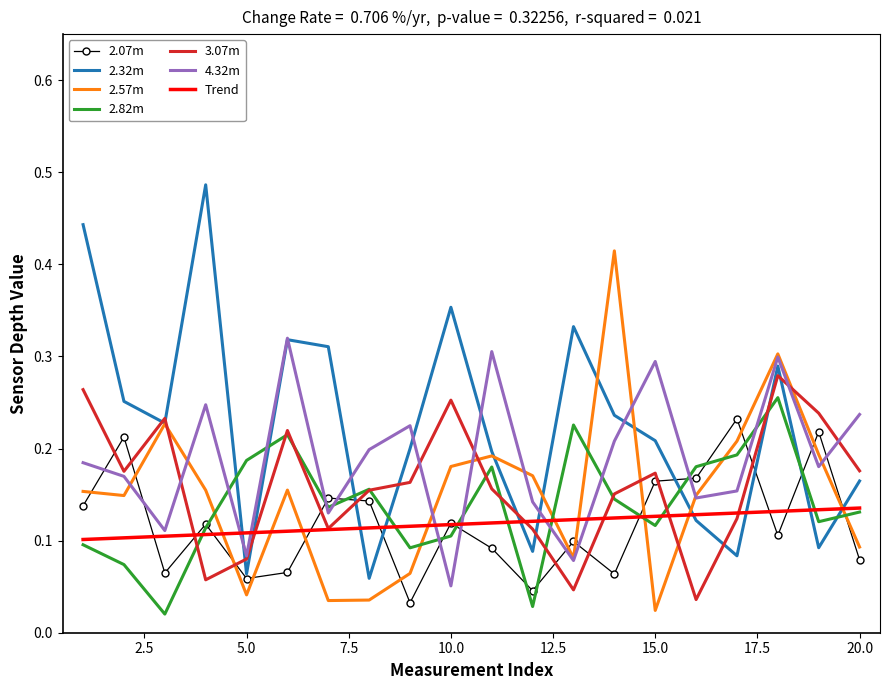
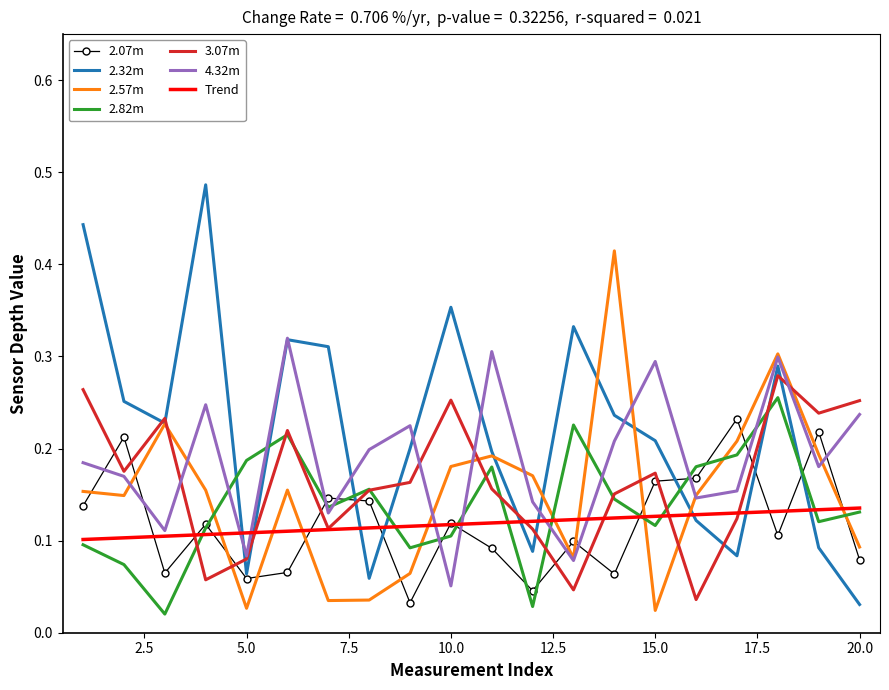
2.57m, 5.0: 0.04 -> 0.03
2.32m, 20.0: 0.16 -> 0.03
3.07m, 20.0: 0.18 -> 0.25
